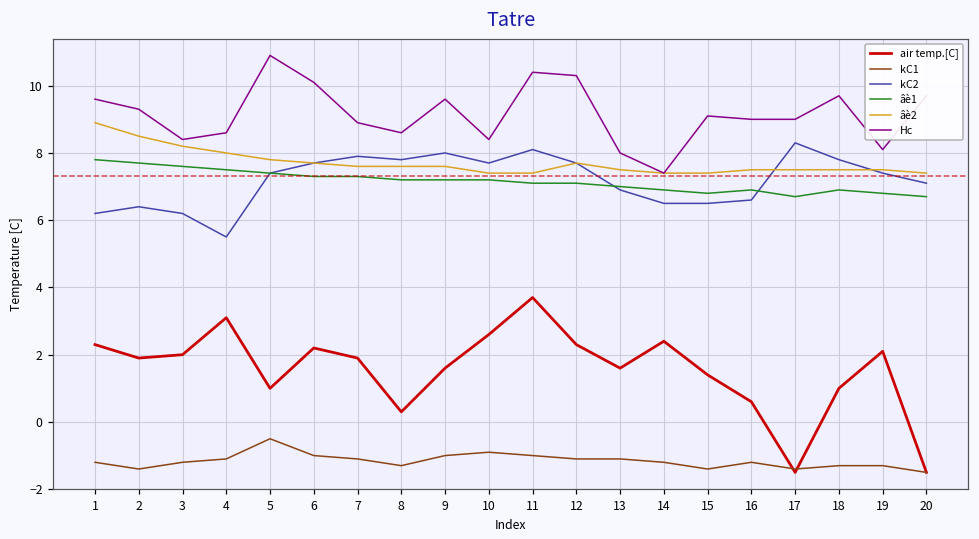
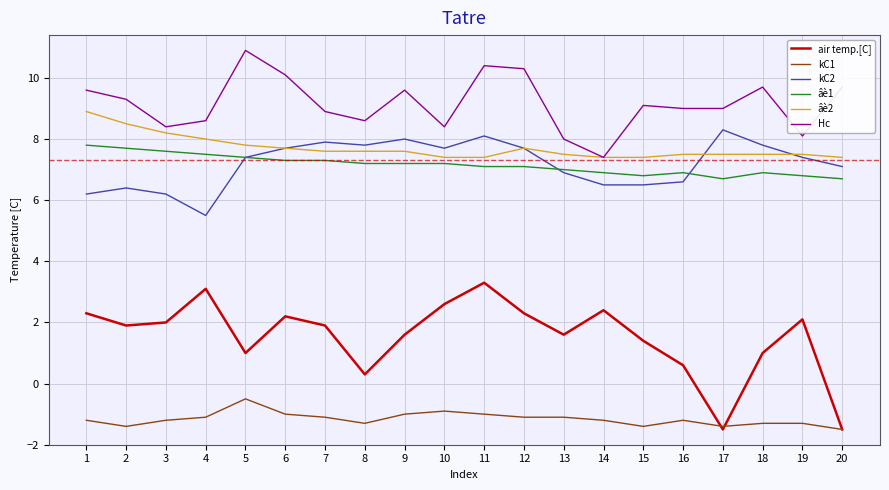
air temp.[C], 11: 3.7 -> 3.3
